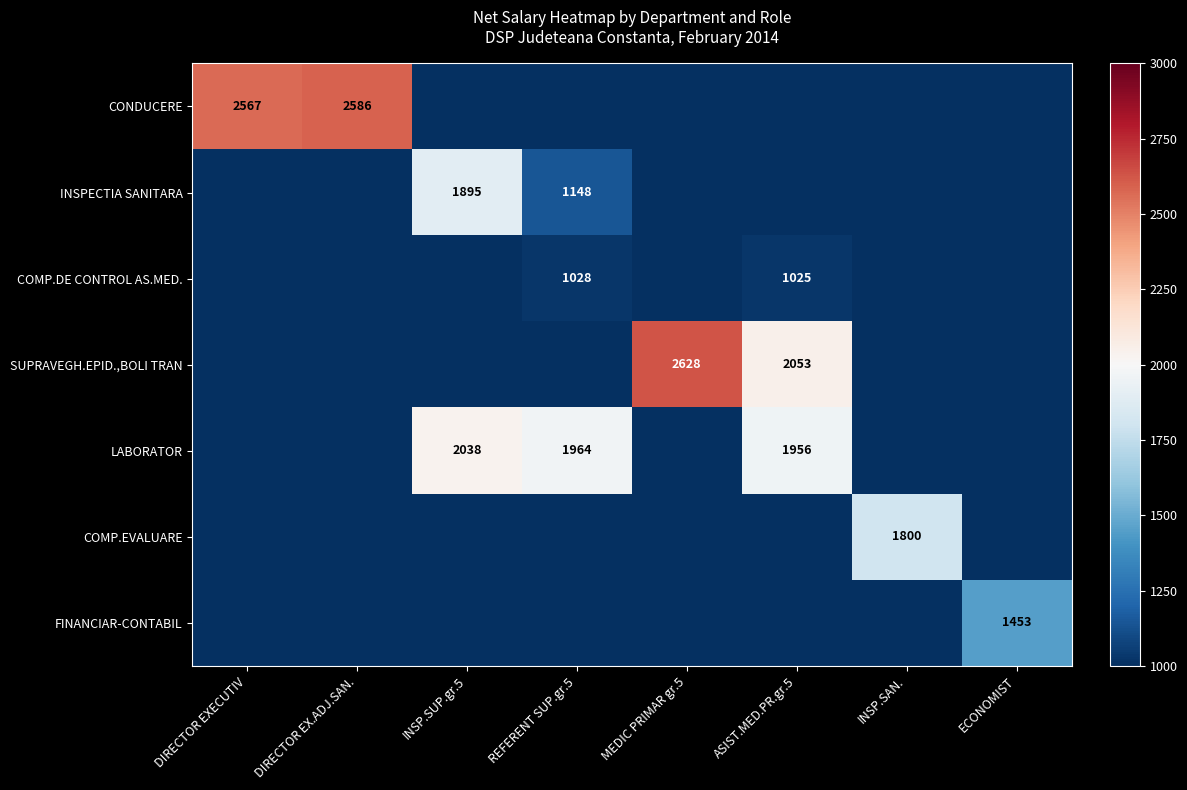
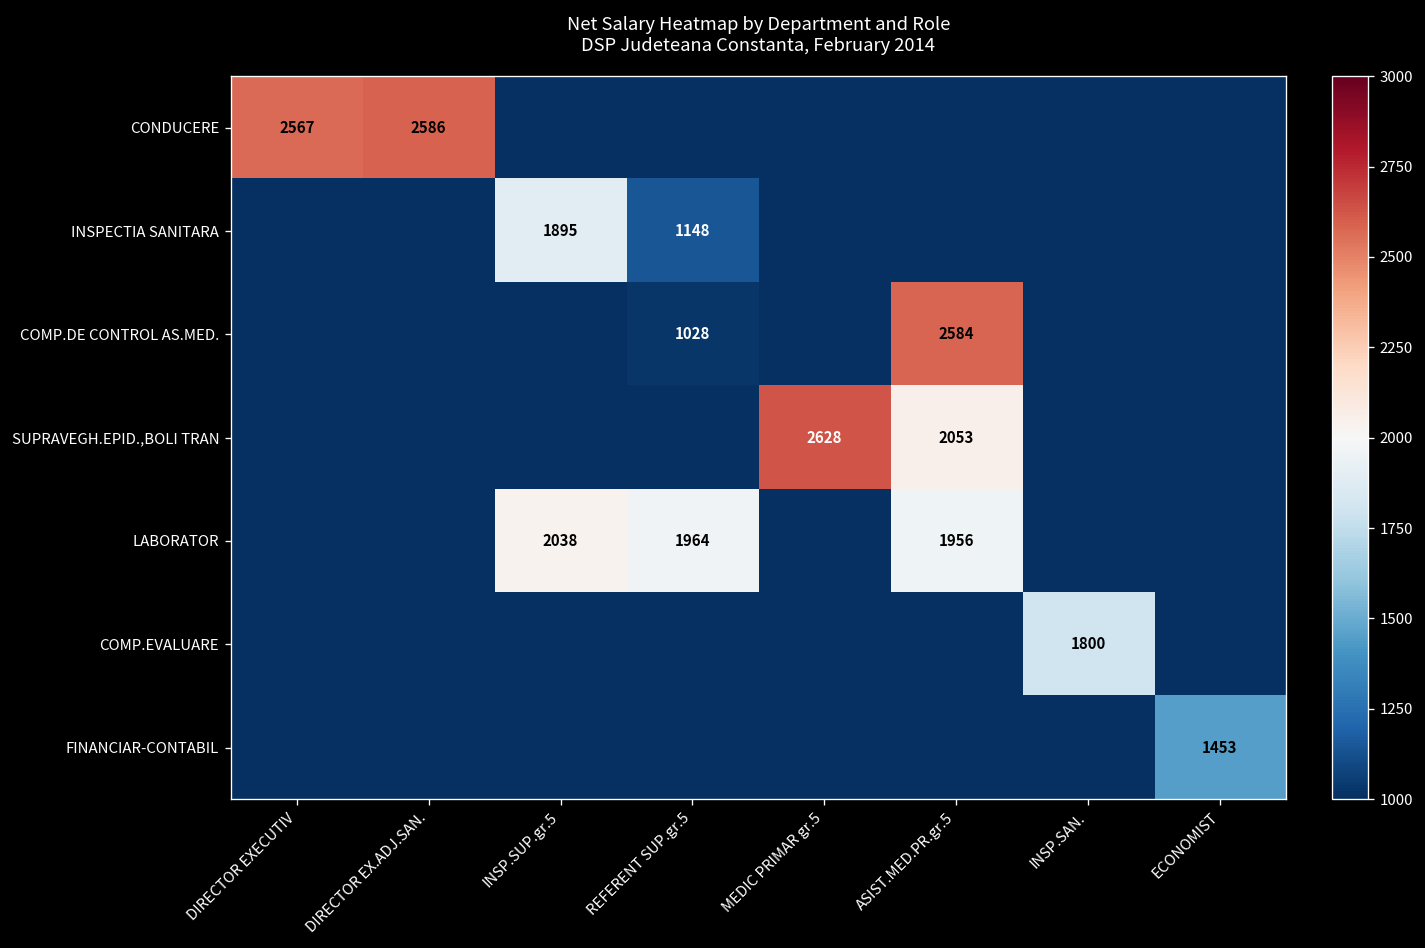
COMP.DE CONTROL AS.MED., ASIST.MED.PR.gr.5: 1025 -> 2584
